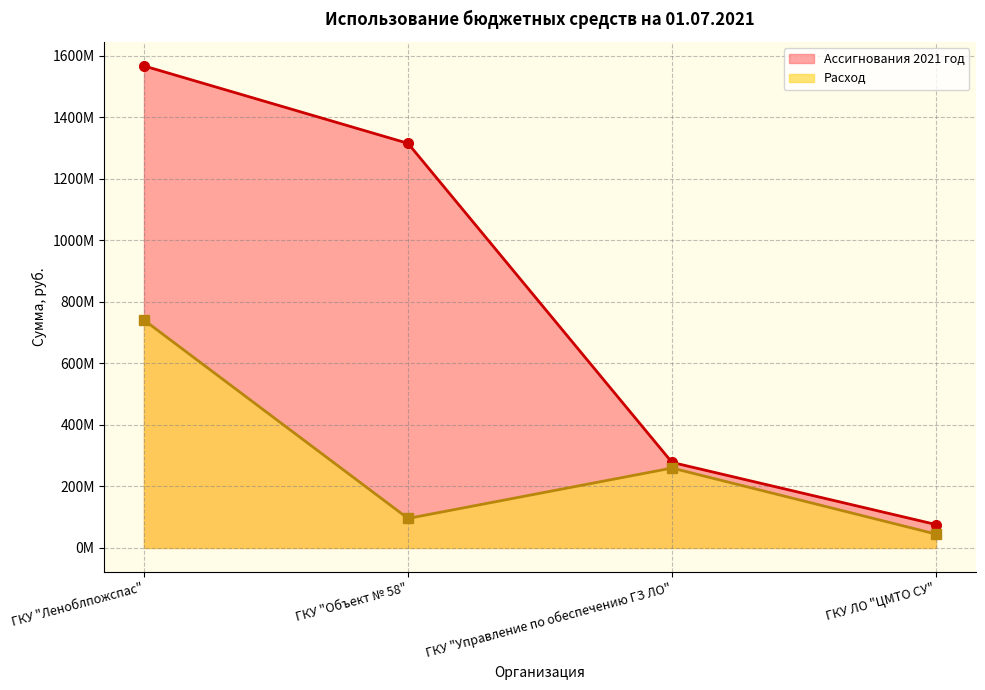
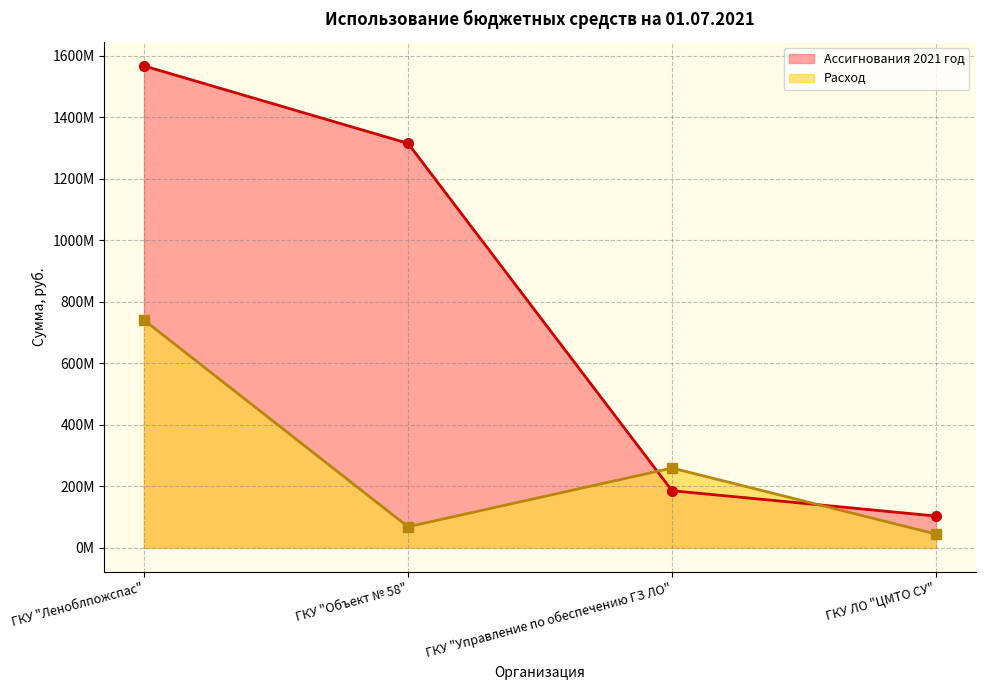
Расход, ГКУ "Объект № 58": 100000000 -> 70000000
Ассигнования 2021 год, ГКУ "Управление по обеспечению ГЗ ЛО": 280000000 -> 190000000
Ассигнования 2021 год, ГКУ ЛО "ЦМТО СУ": 80000000 -> 100000000
